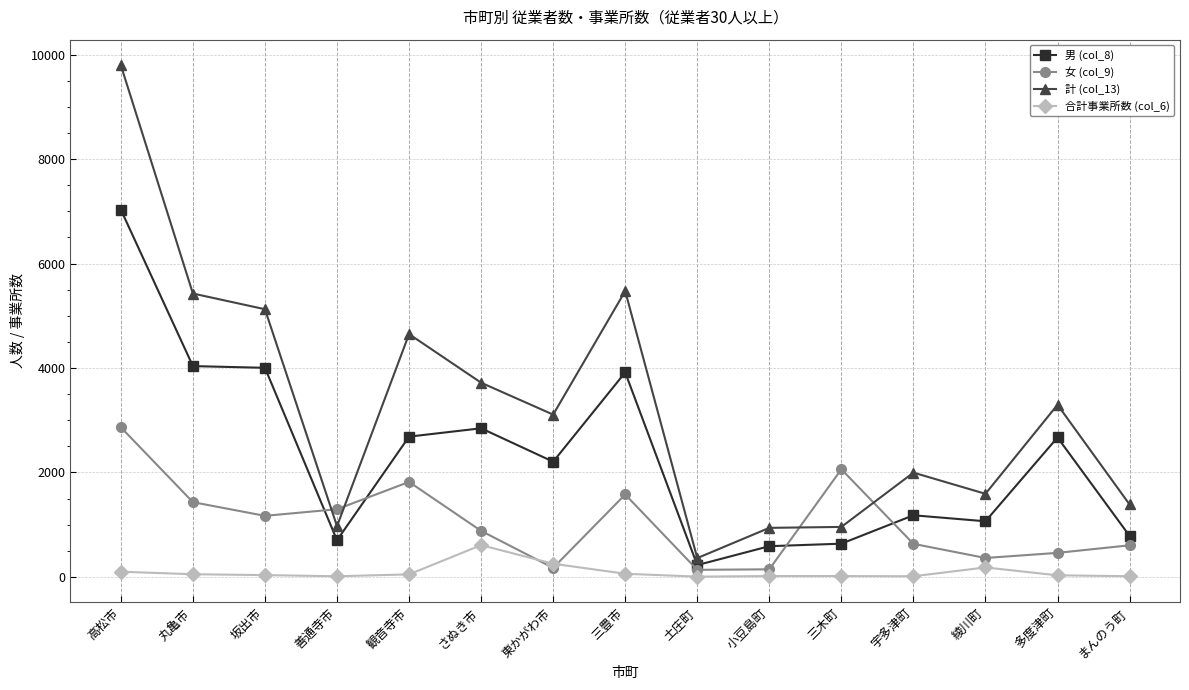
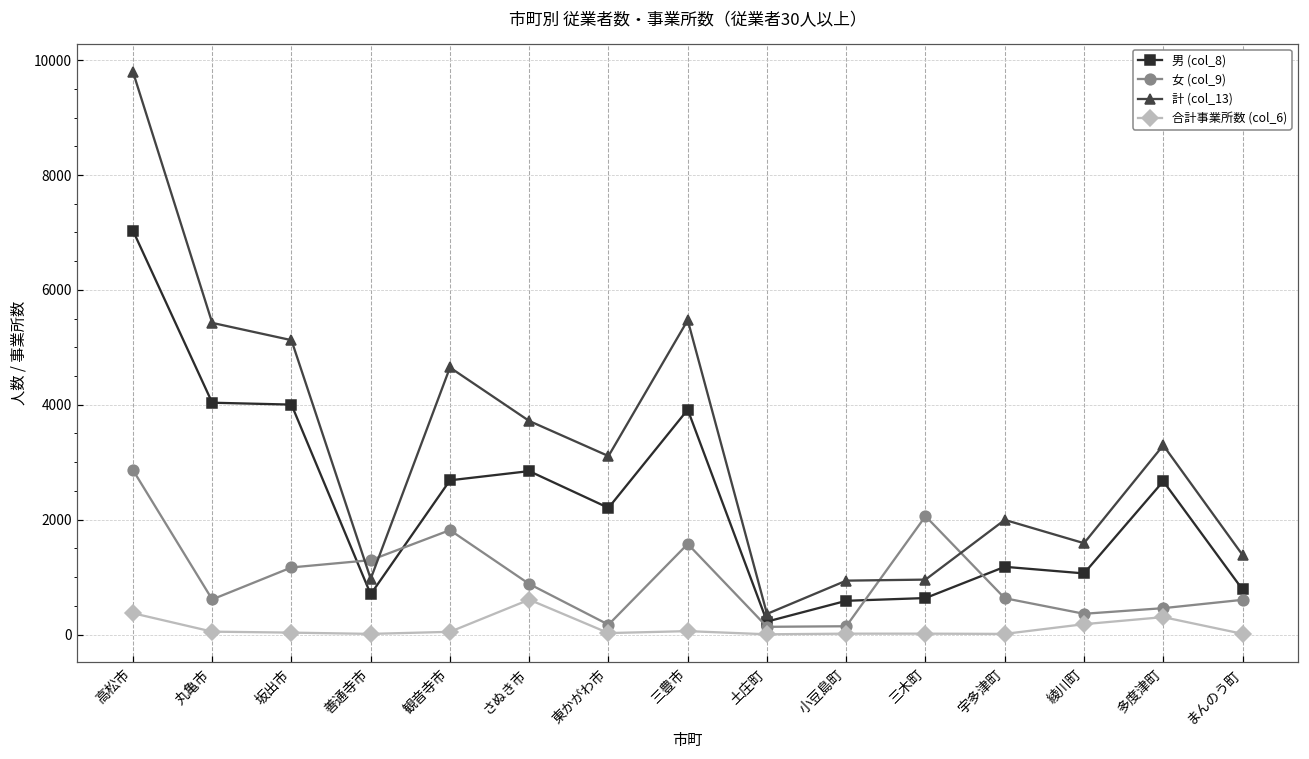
合計事業所数 (col_6), 高松市: 100 -> 400
女 (col_9), 丸亀市: 1400 -> 600
合計事業所数 (col_6), 東かがわ市: 300 -> 0
合計事業所数 (col_6), 多度津町: 0 -> 300
